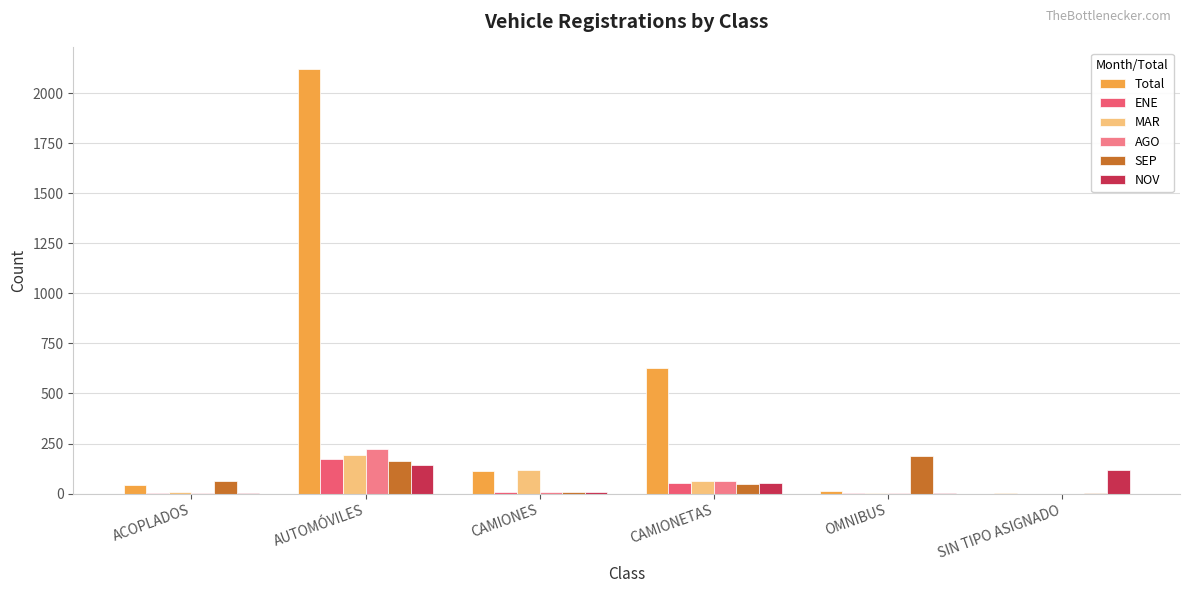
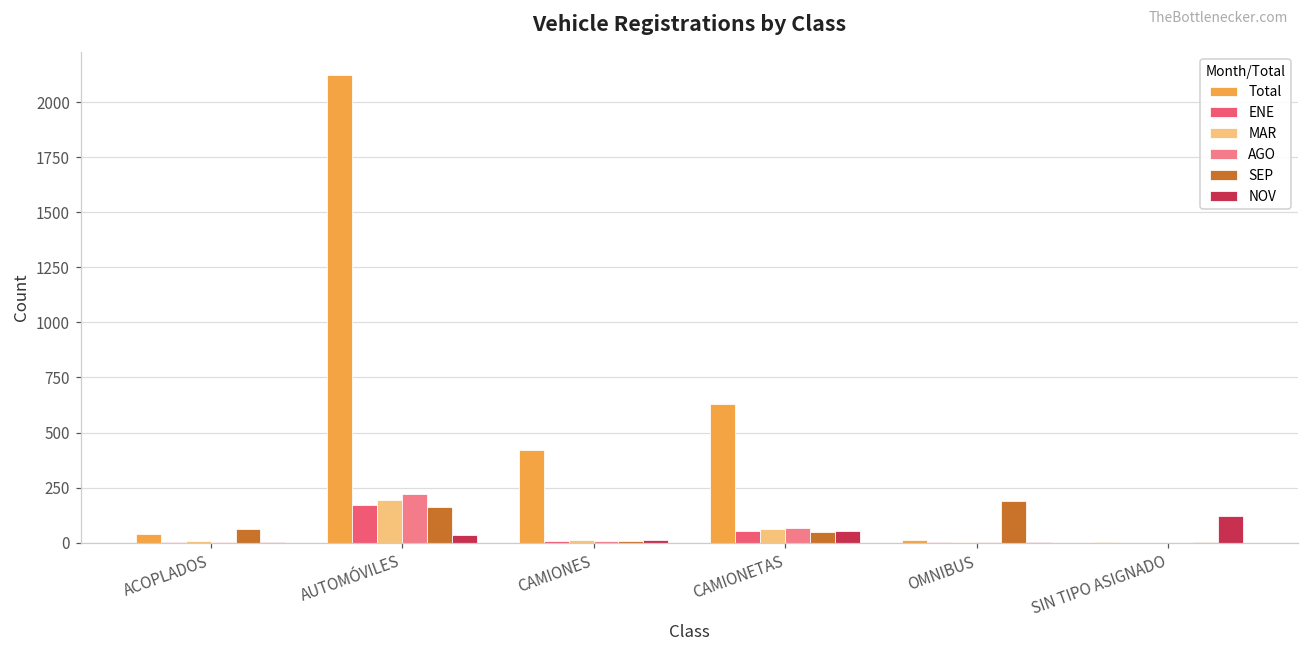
NOV, AUTOMÓVILES: 150 -> 30
Total, CAMIONES: 120 -> 420
MAR, CAMIONES: 120 -> 10
